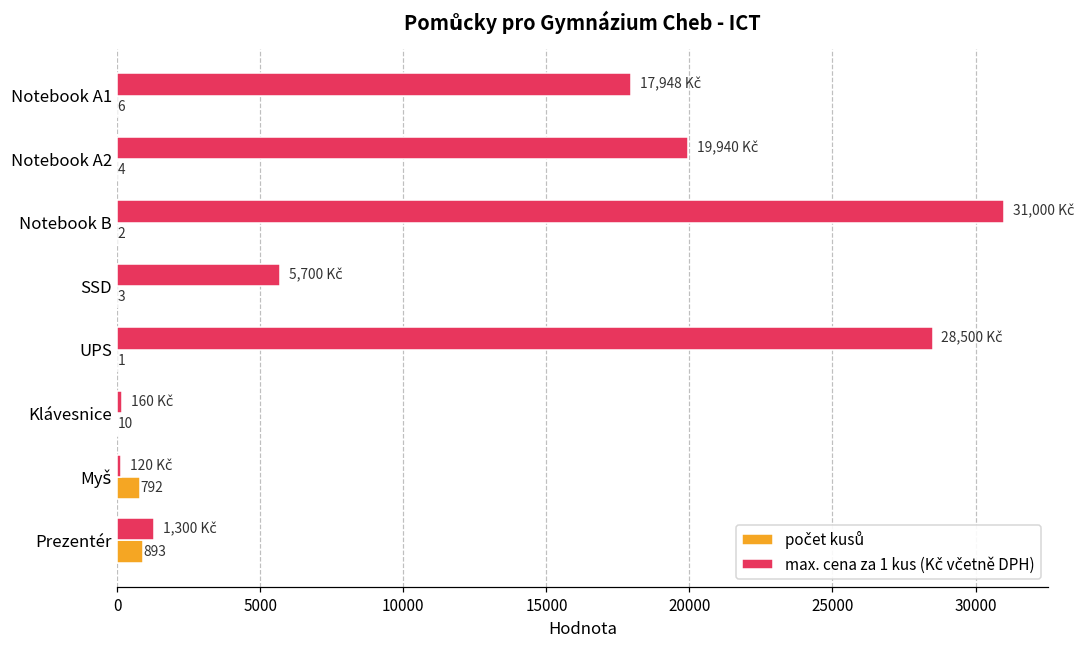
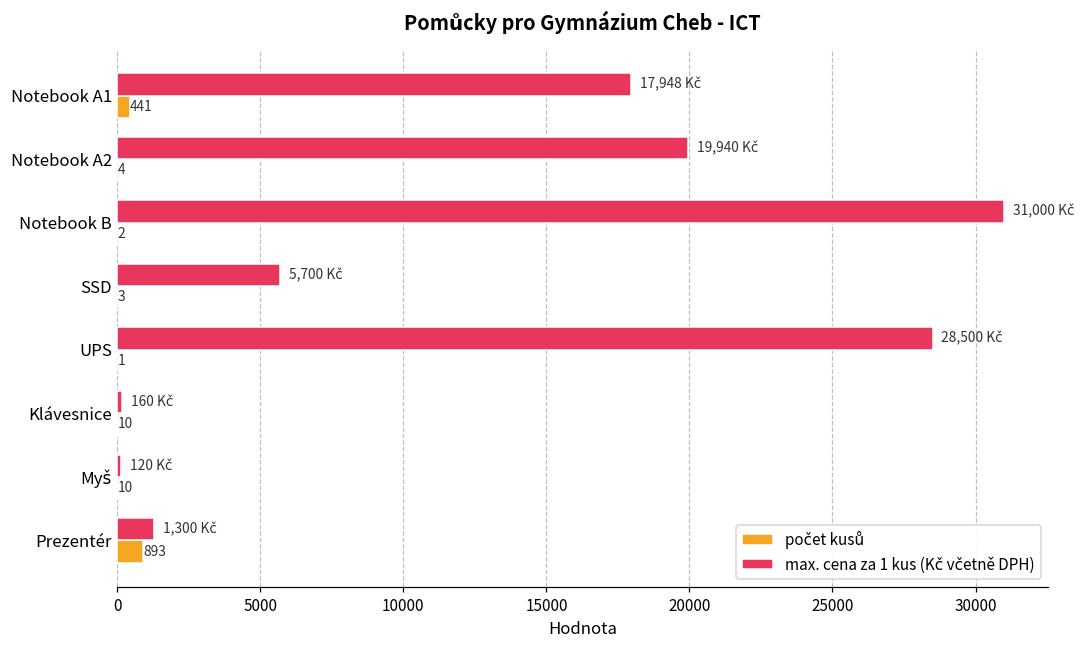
počet kusů, Notebook A1: 6 -> 441
počet kusů, Myš: 792 -> 10
